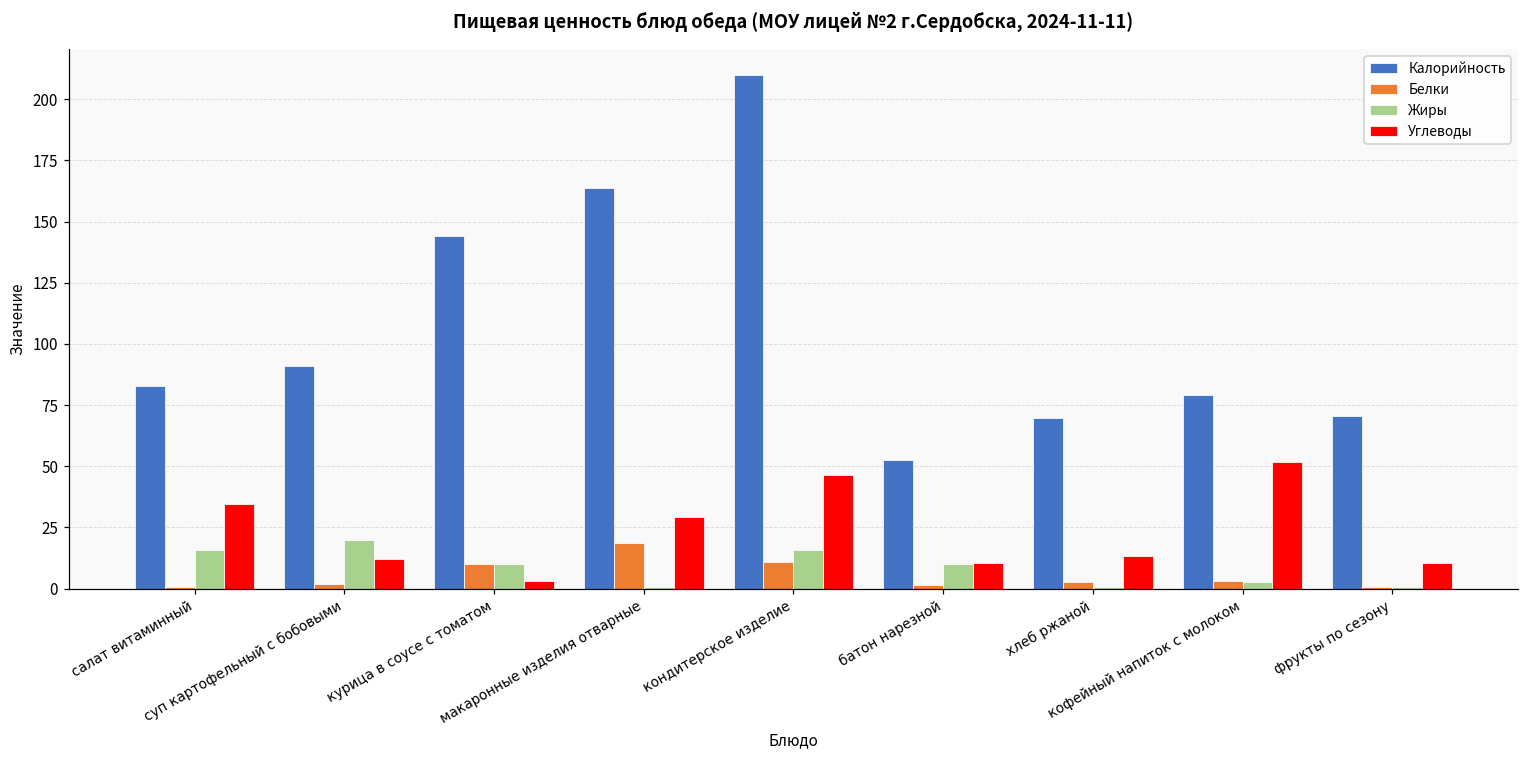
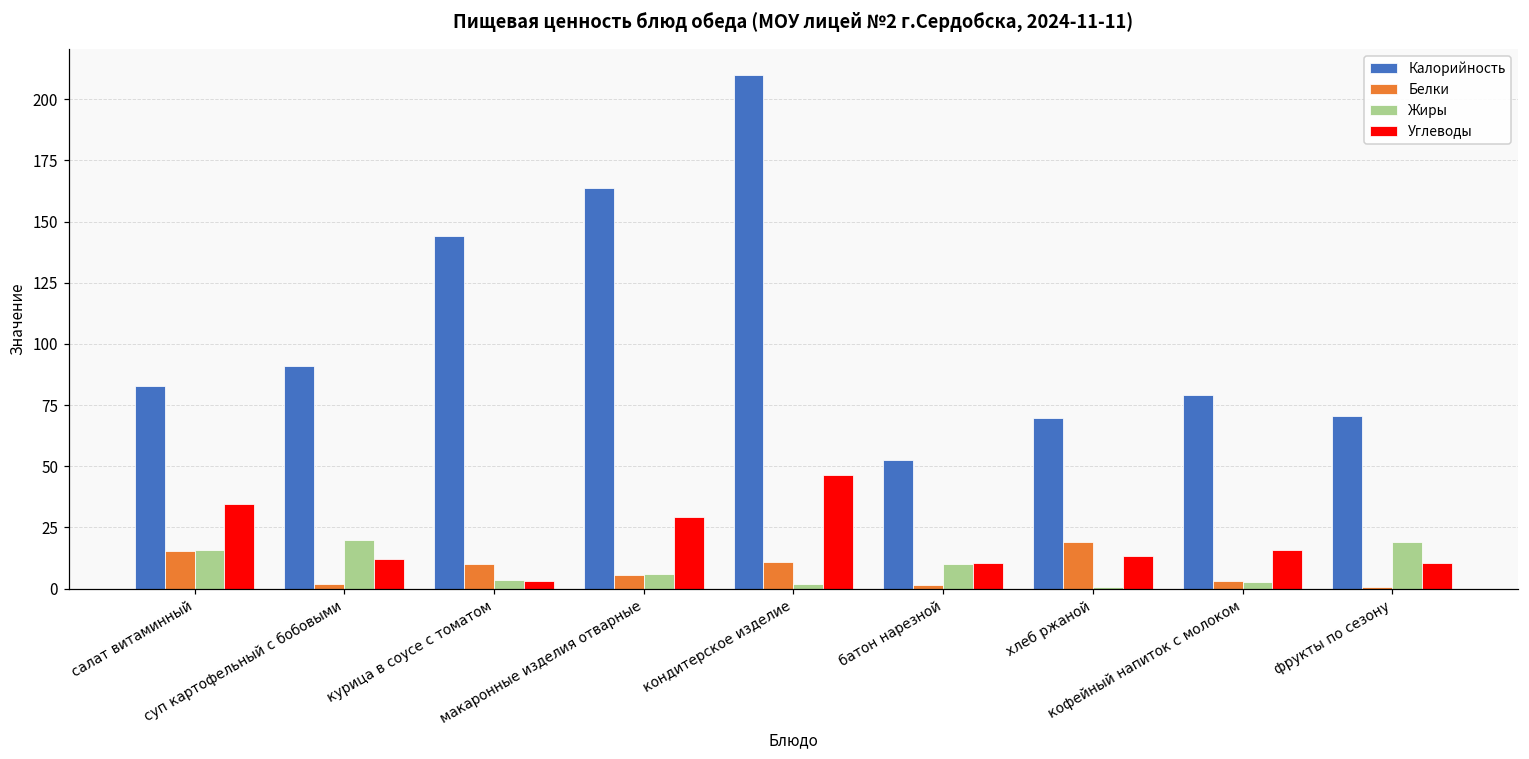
Белки, салат витаминный: 1 -> 15
Жиры, курица в соусе с томатом: 10 -> 3
Белки, макаронные изделия отварные: 19 -> 6
Жиры, макаронные изделия отварные: 1 -> 6
Жиры, кондитерское изделие: 16 -> 2
Белки, хлеб ржаной: 3 -> 19
Углеводы, кофейный напиток с молоком: 52 -> 16
Жиры, фрукты по сезону: 1 -> 19
